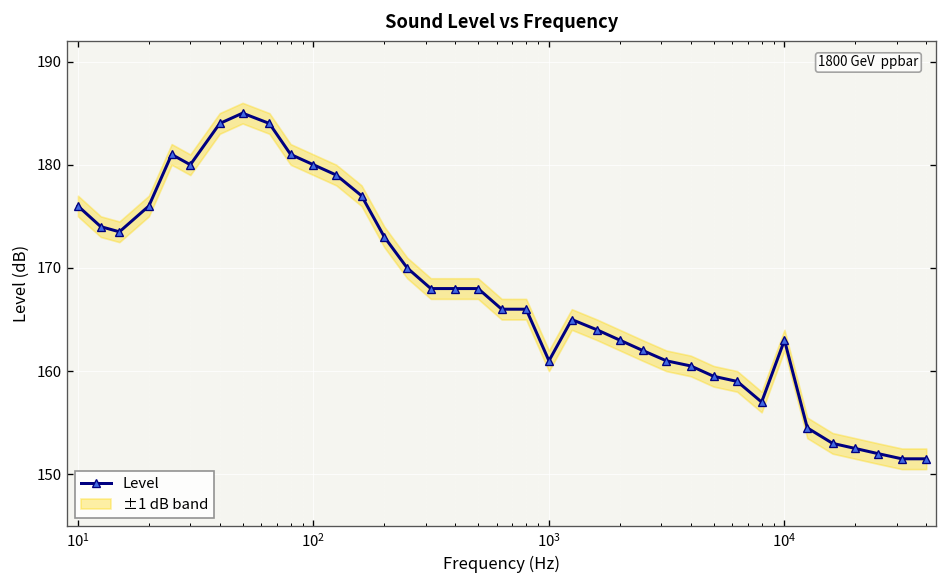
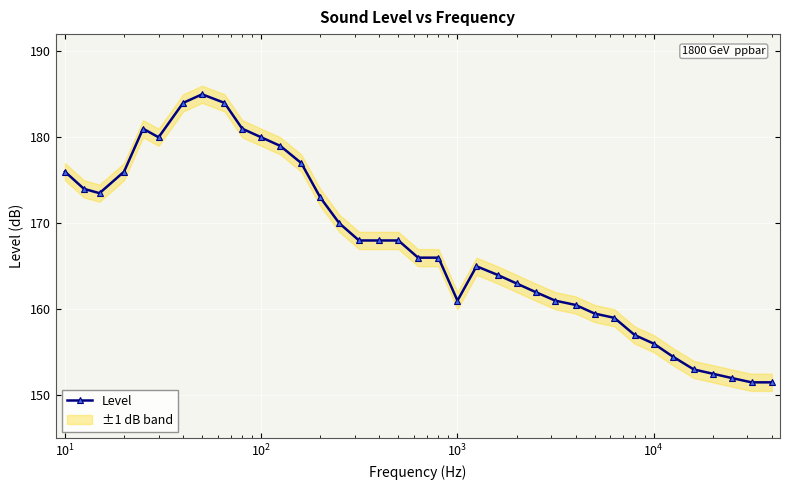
Level, 10^4: 163 -> 156
